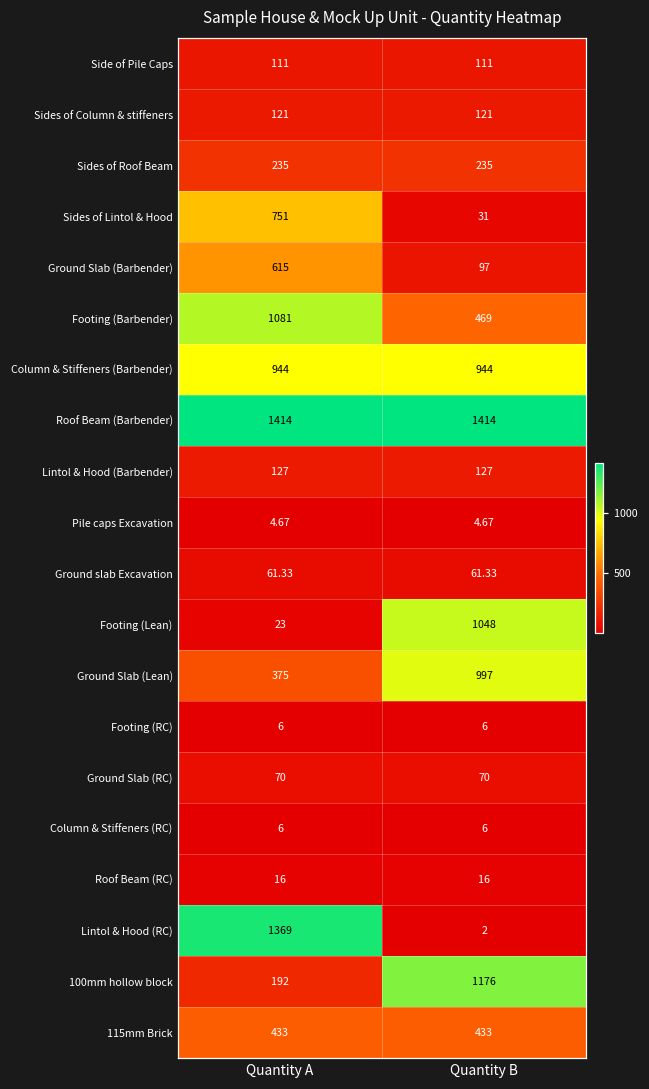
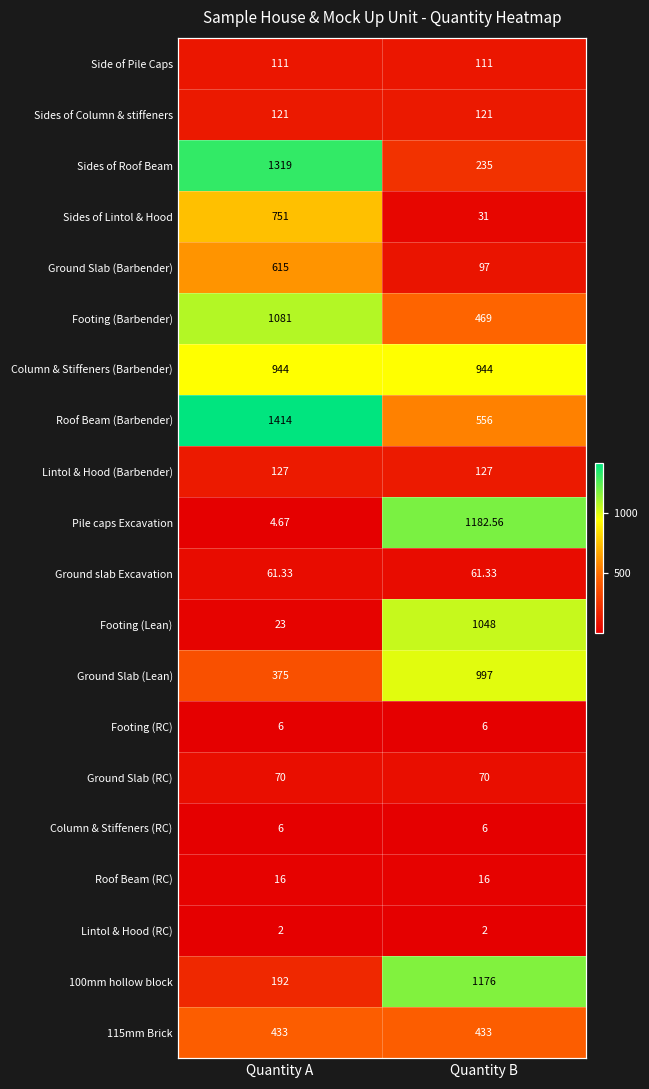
Sides of Roof Beam, Quantity A: 235 -> 1319
Roof Beam (Barbender), Quantity B: 1414 -> 556
Pile caps Excavation, Quantity B: 4.67 -> 1182.56
Lintol & Hood (RC), Quantity A: 1369 -> 2
